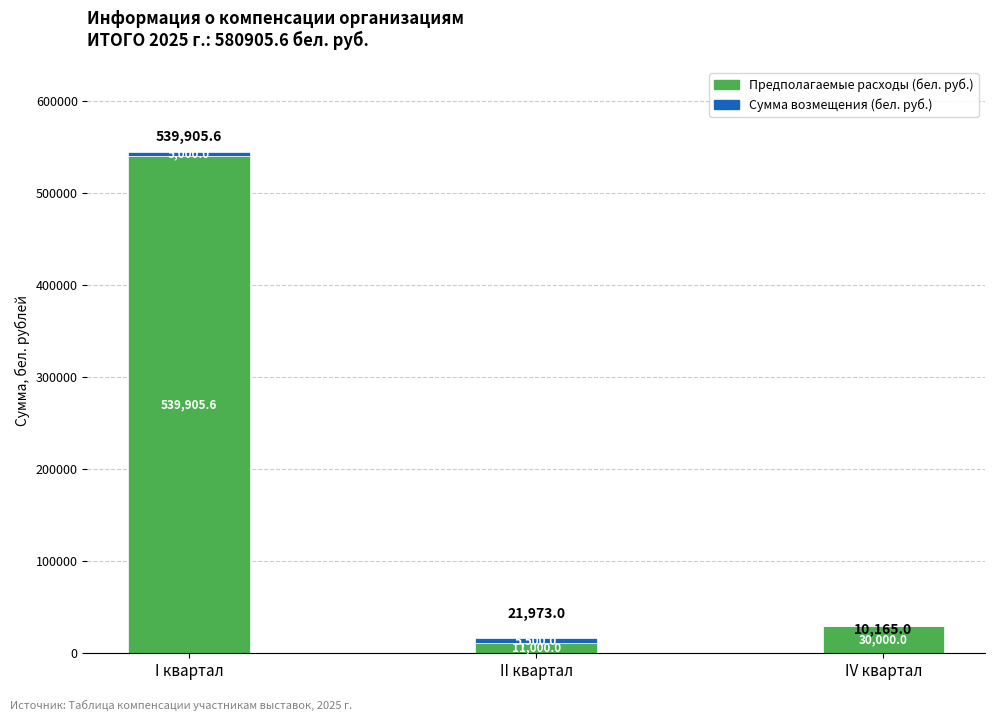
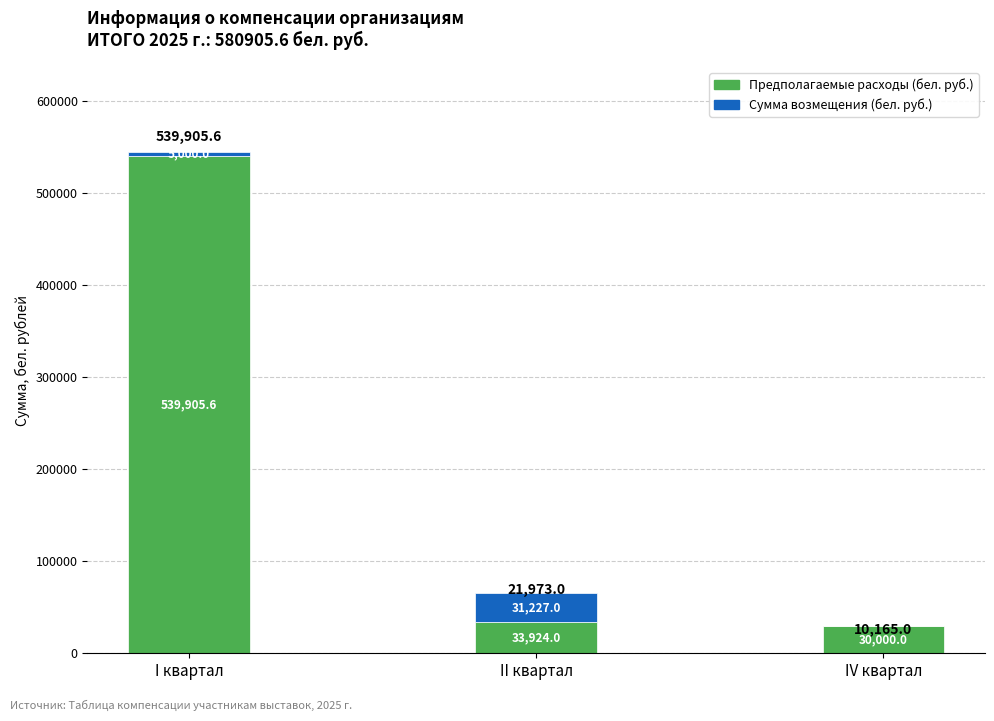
Предполагаемые расходы (бел. руб.), II квартал: 11,000.0 -> 33,924.0
Сумма возмещения (бел. руб.), II квартал: 10000 -> 30000
